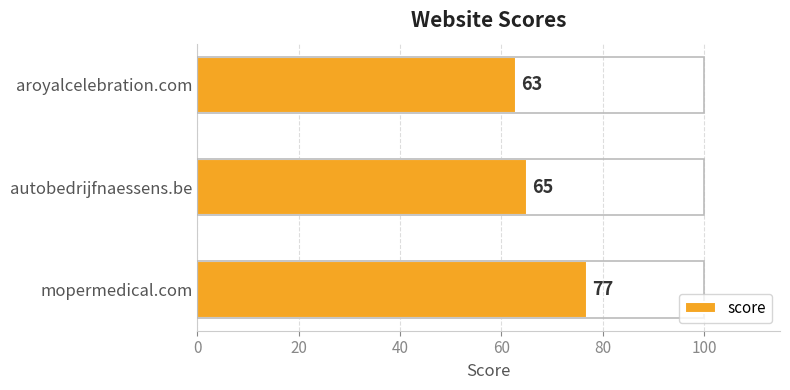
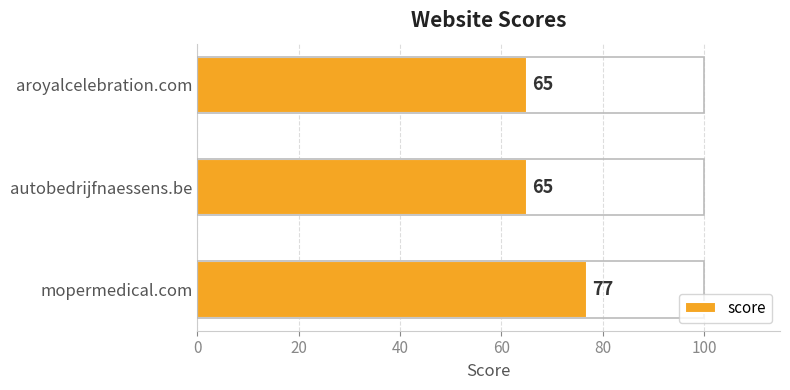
aroyalcelebration.com: 63 -> 65
